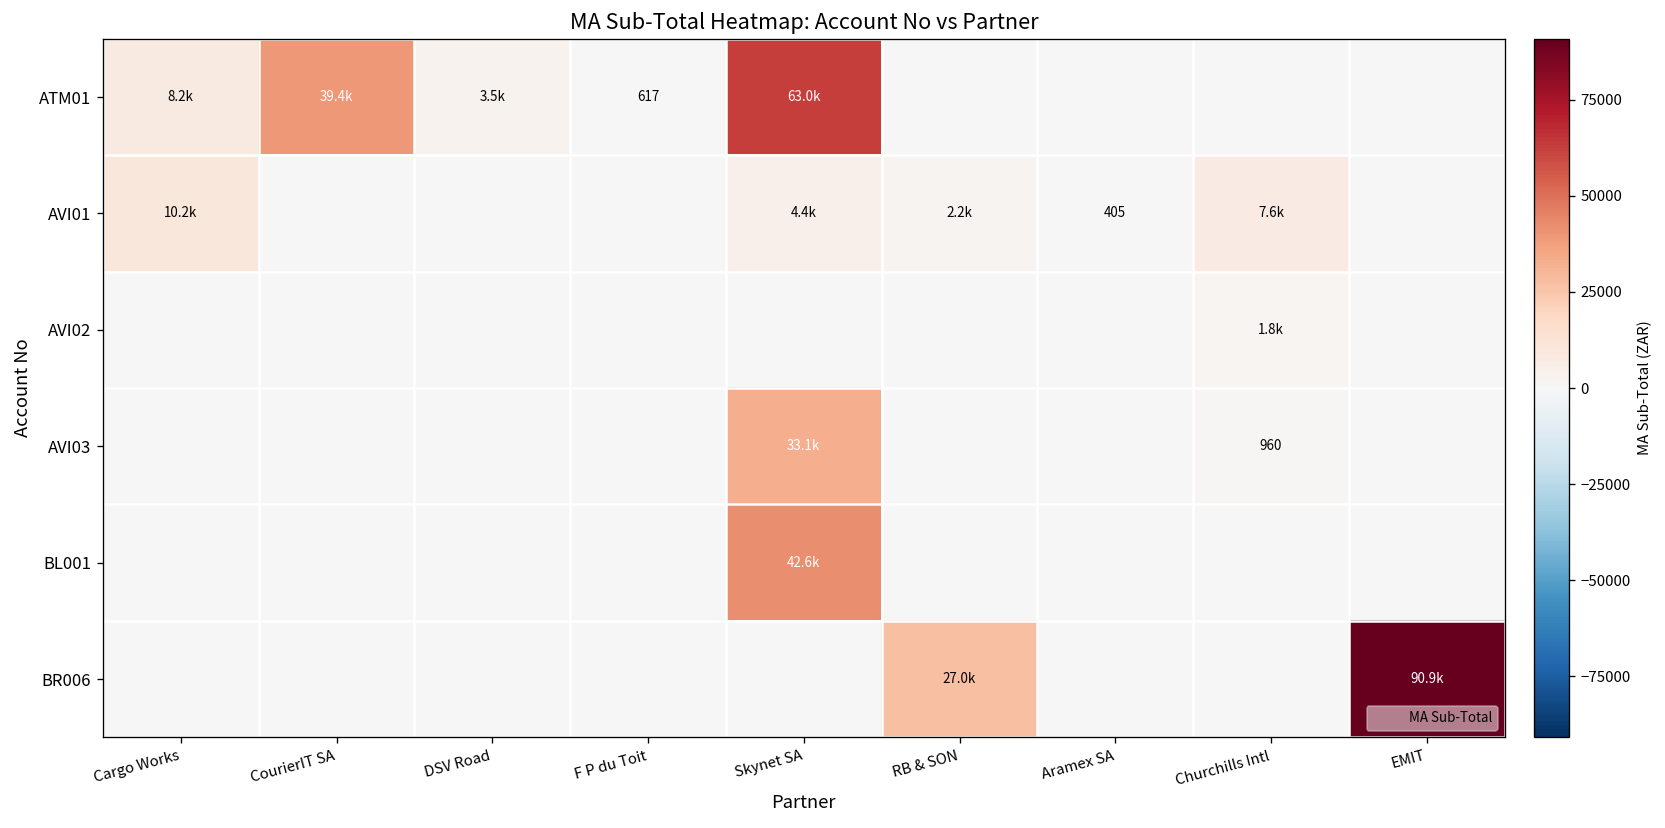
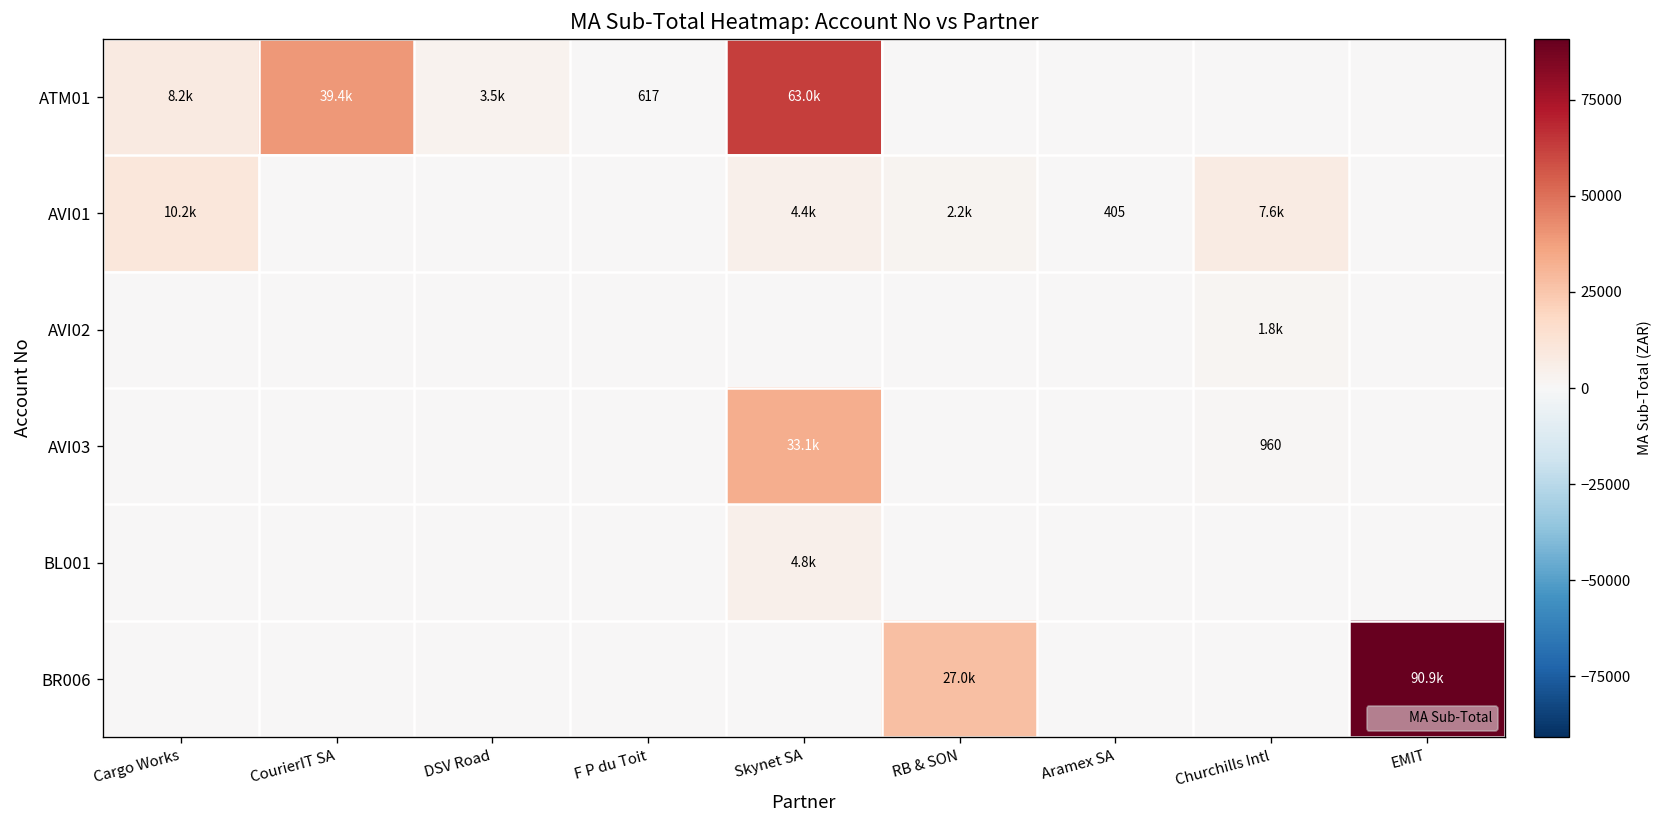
BL001, Skynet SA: 42.6k -> 4.8k
